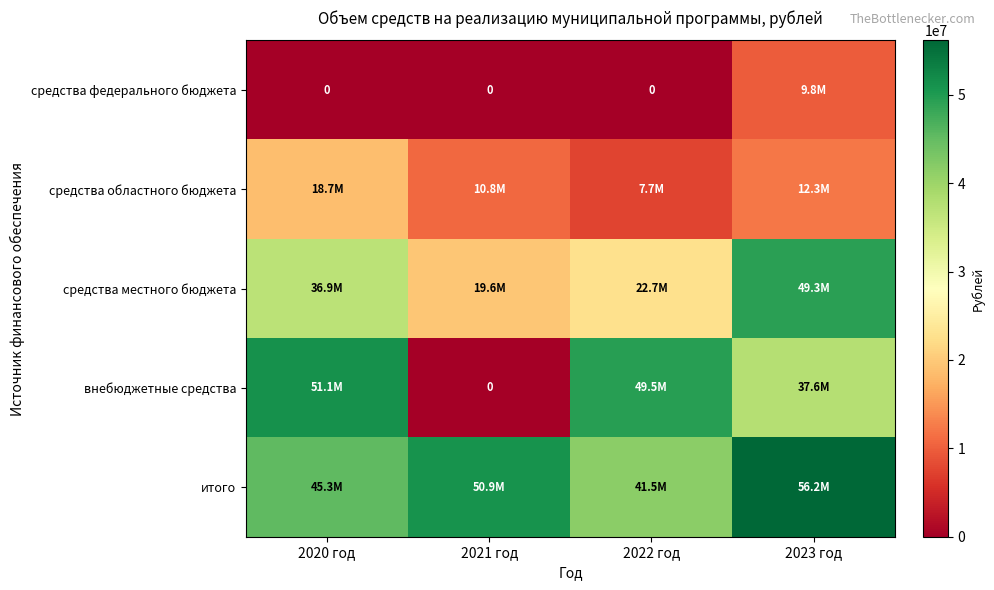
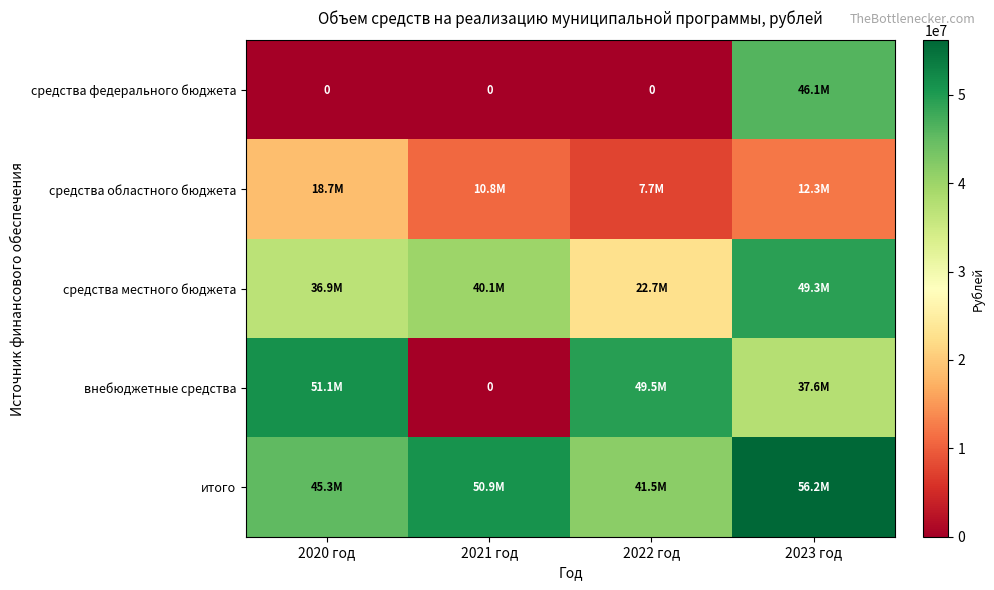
средства федерального бюджета, 2023 год: 9.8M -> 46.1M
средства местного бюджета, 2021 год: 19.6M -> 40.1M
